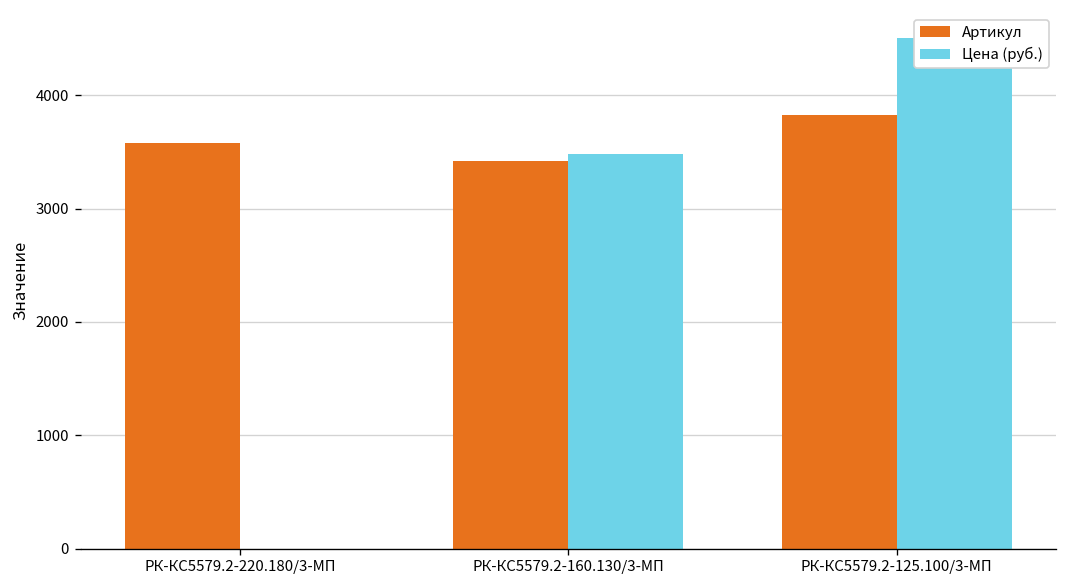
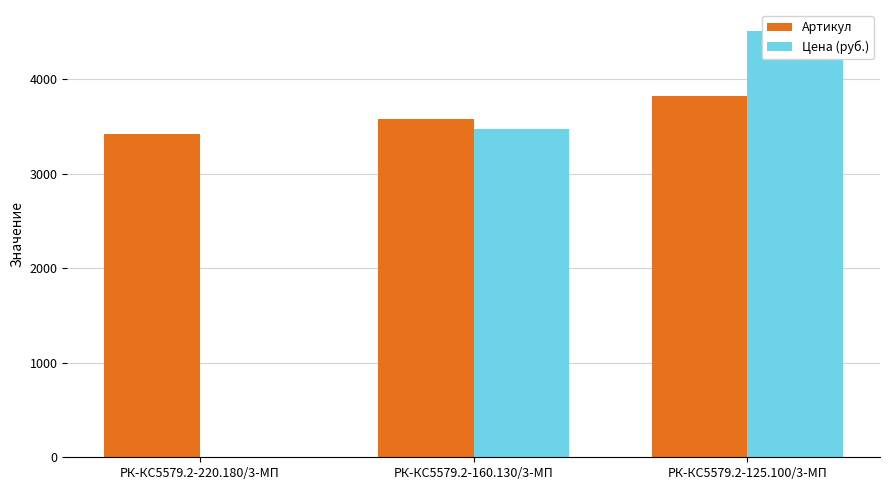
Артикул, РК-КС5579.2-220.180/3-МП: 3600 -> 3400
Артикул, РК-КС5579.2-160.130/3-МП: 3400 -> 3600
